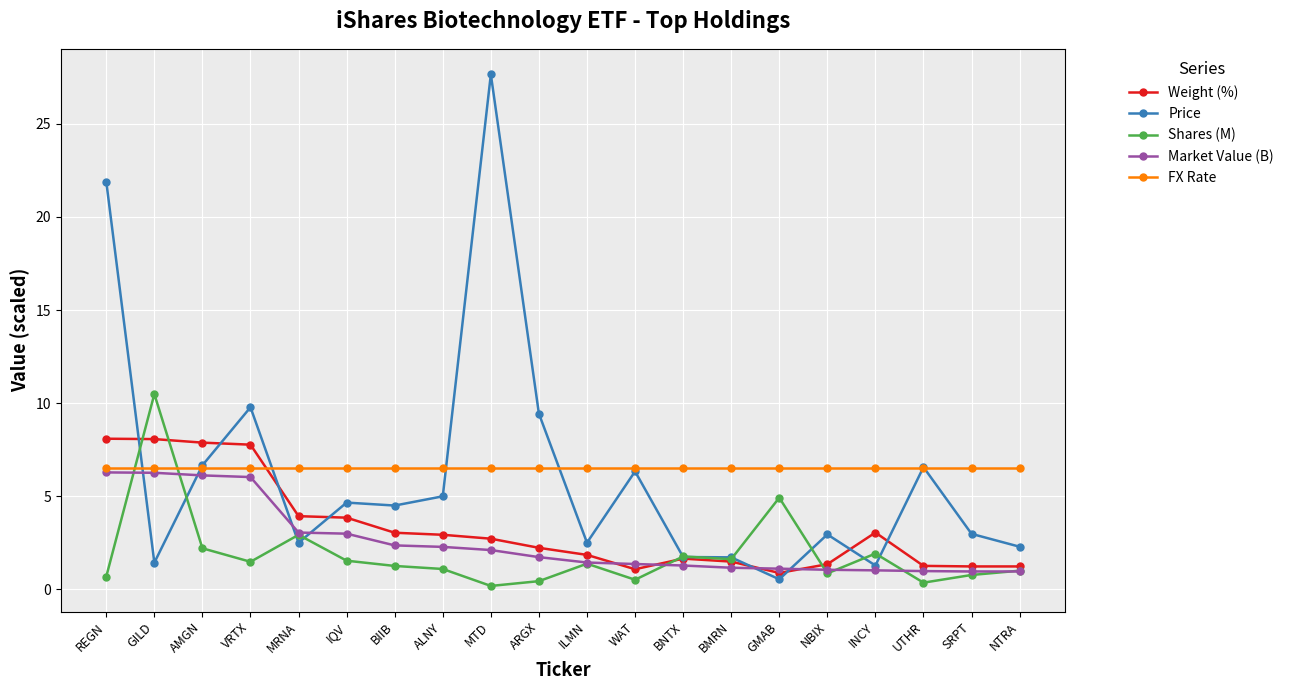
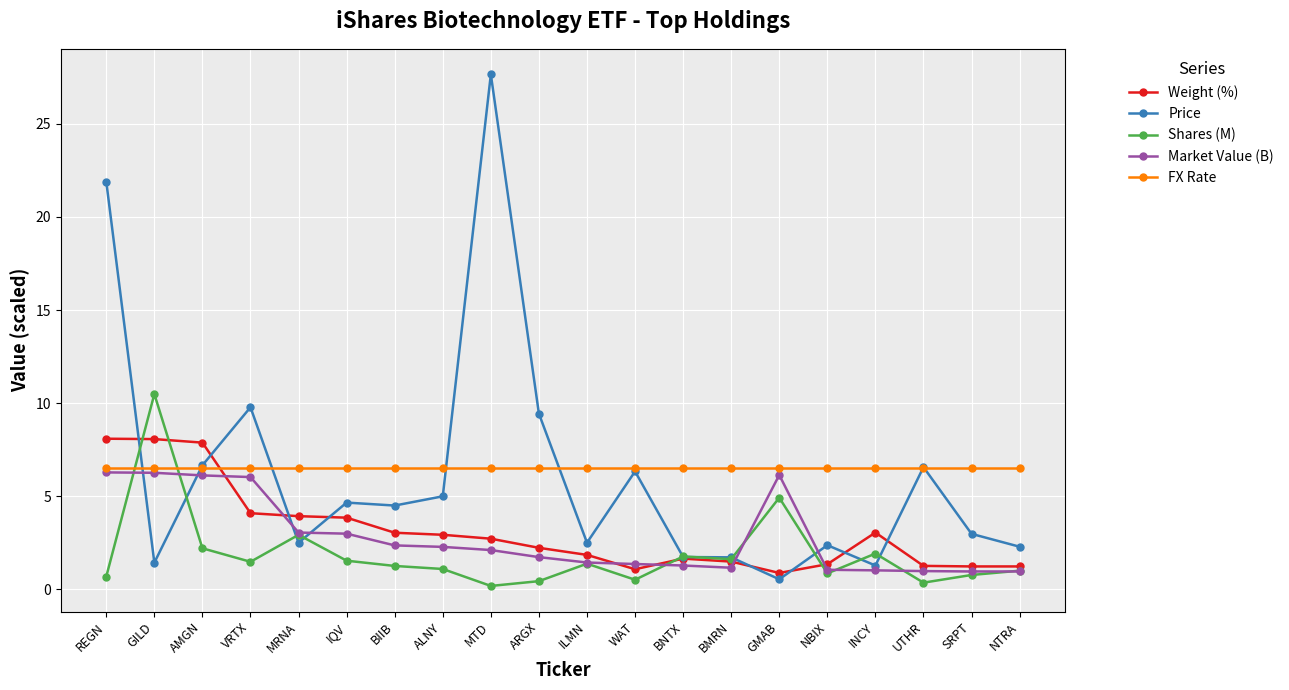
Weight (%), VRTX: 7.8 -> 4.1
Market Value (B), GMAB: 1.1 -> 6.1
Price, NBIX: 2.9 -> 2.4
